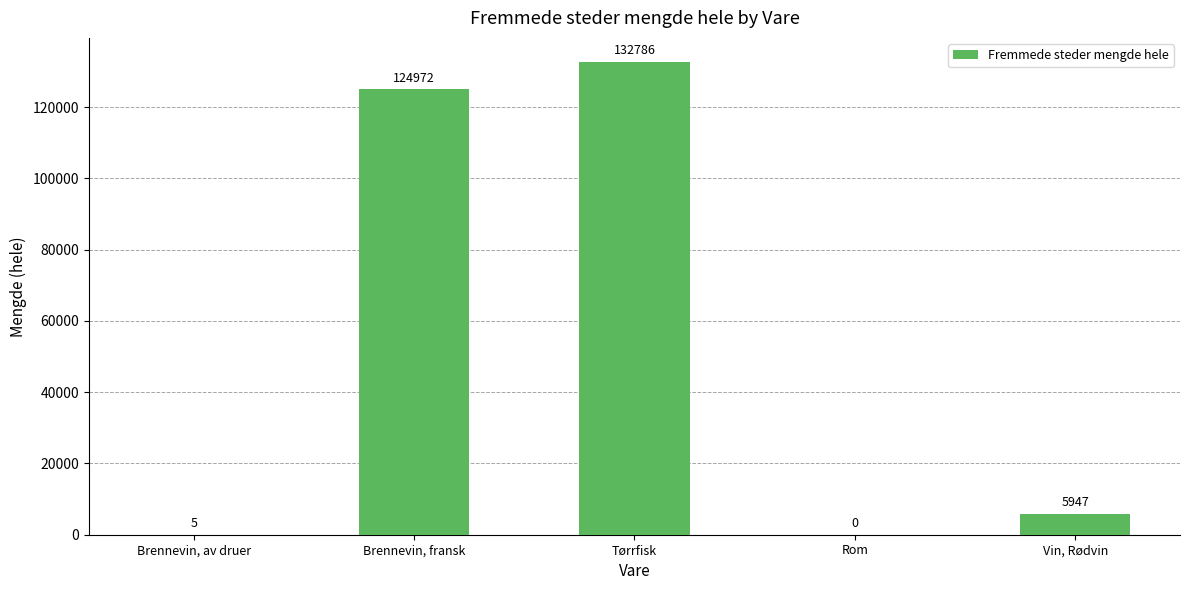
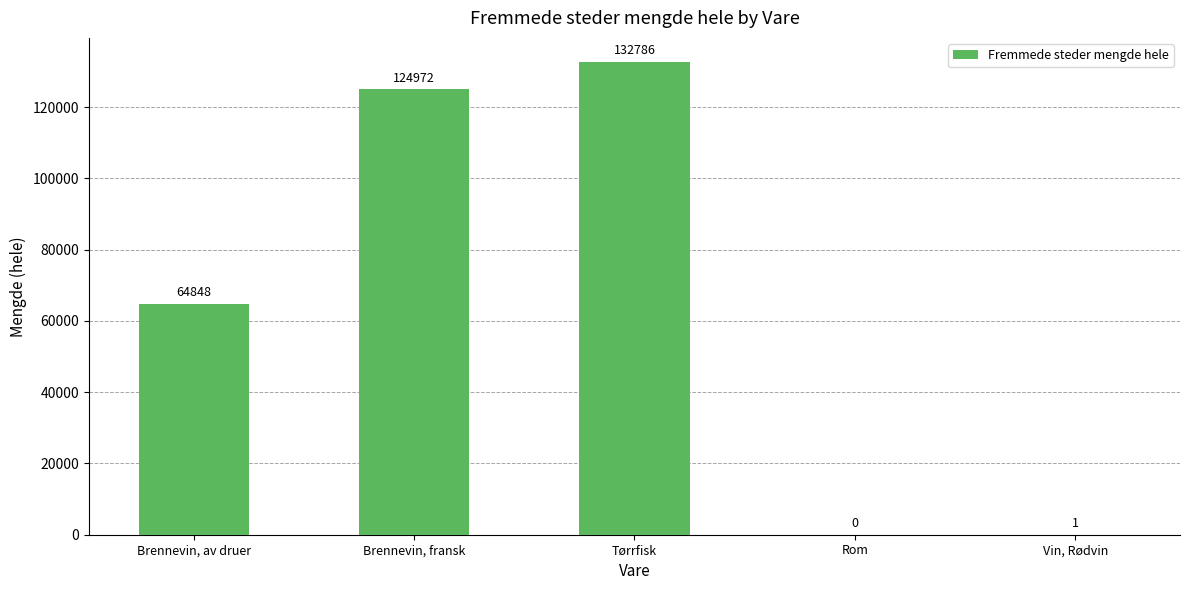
Brennevin, av druer: 5 -> 64848
Vin, Rødvin: 5947 -> 1
